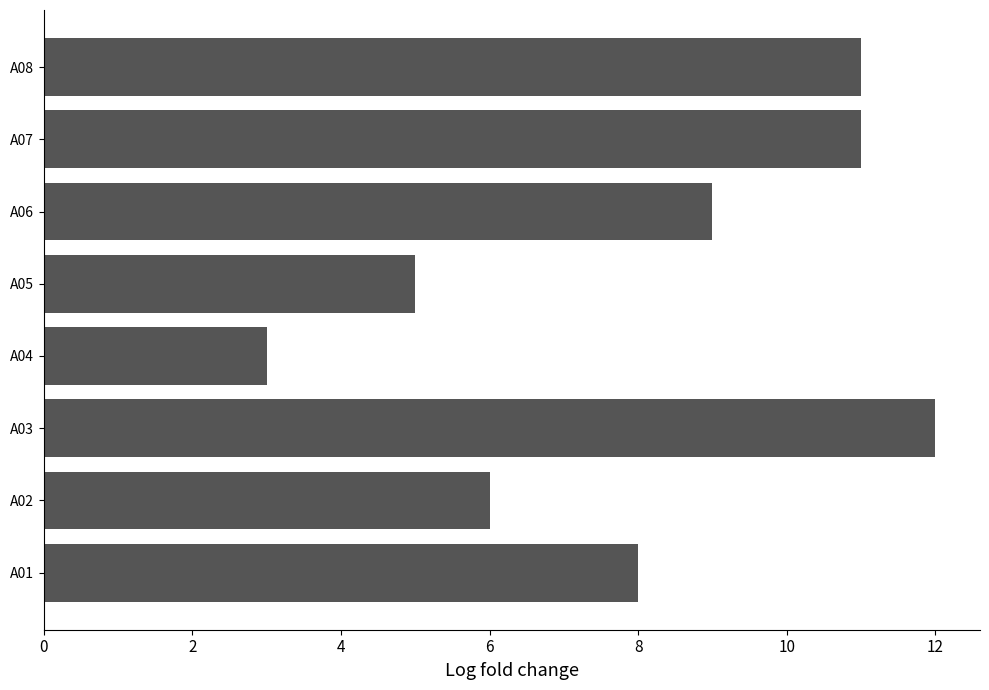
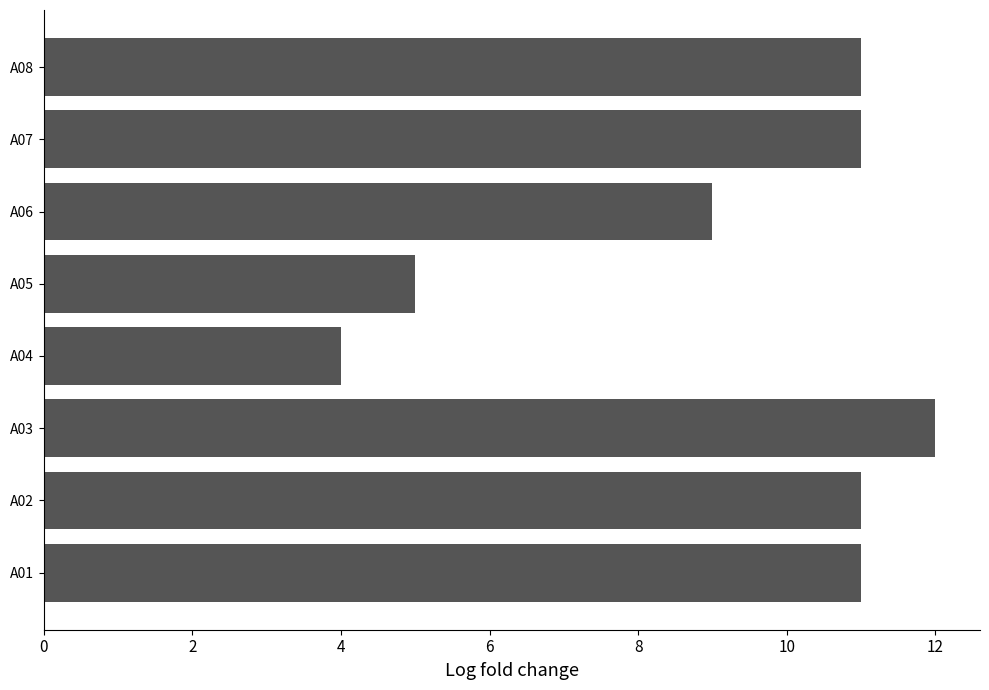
A04: 3 -> 4
A02: 6 -> 11
A01: 8 -> 11
